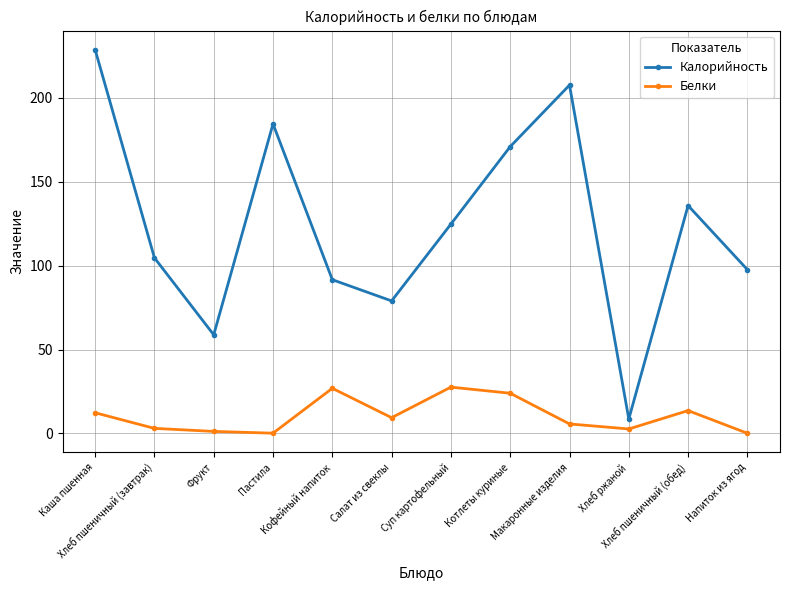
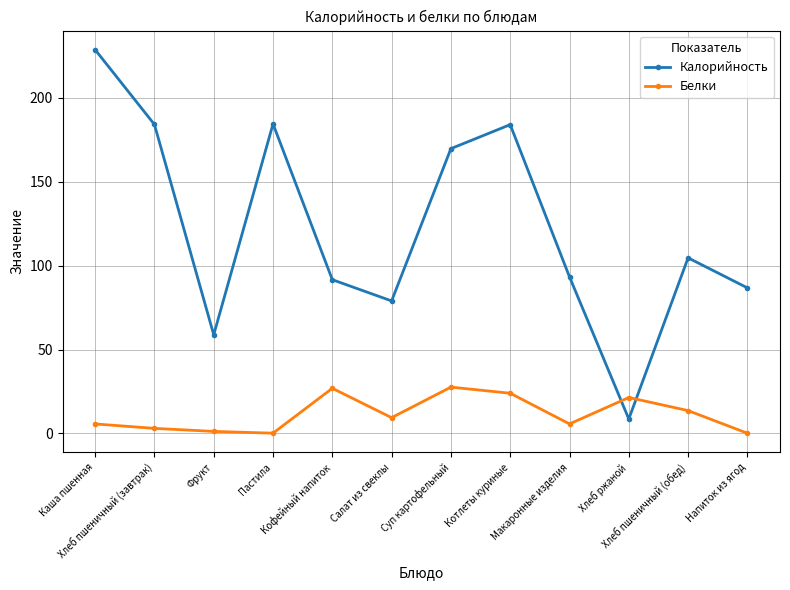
Белки, Каша пшенная: 12 -> 6
Калорийность, Хлеб пшеничный (завтрак): 105 -> 184
Калорийность, Суп картофельный: 125 -> 170
Калорийность, Котлеты куриные: 171 -> 184
Калорийность, Макаронные изделия: 208 -> 93
Белки, Хлеб ржаной: 3 -> 21
Калорийность, Хлеб пшеничный (обед): 136 -> 105
Калорийность, Напиток из ягод: 98 -> 87
